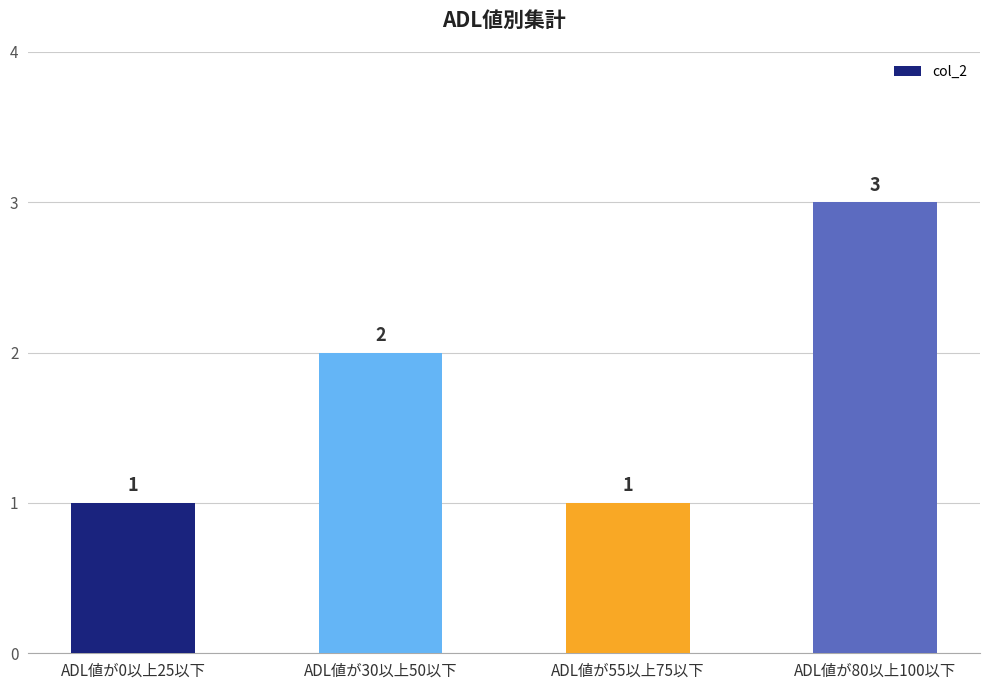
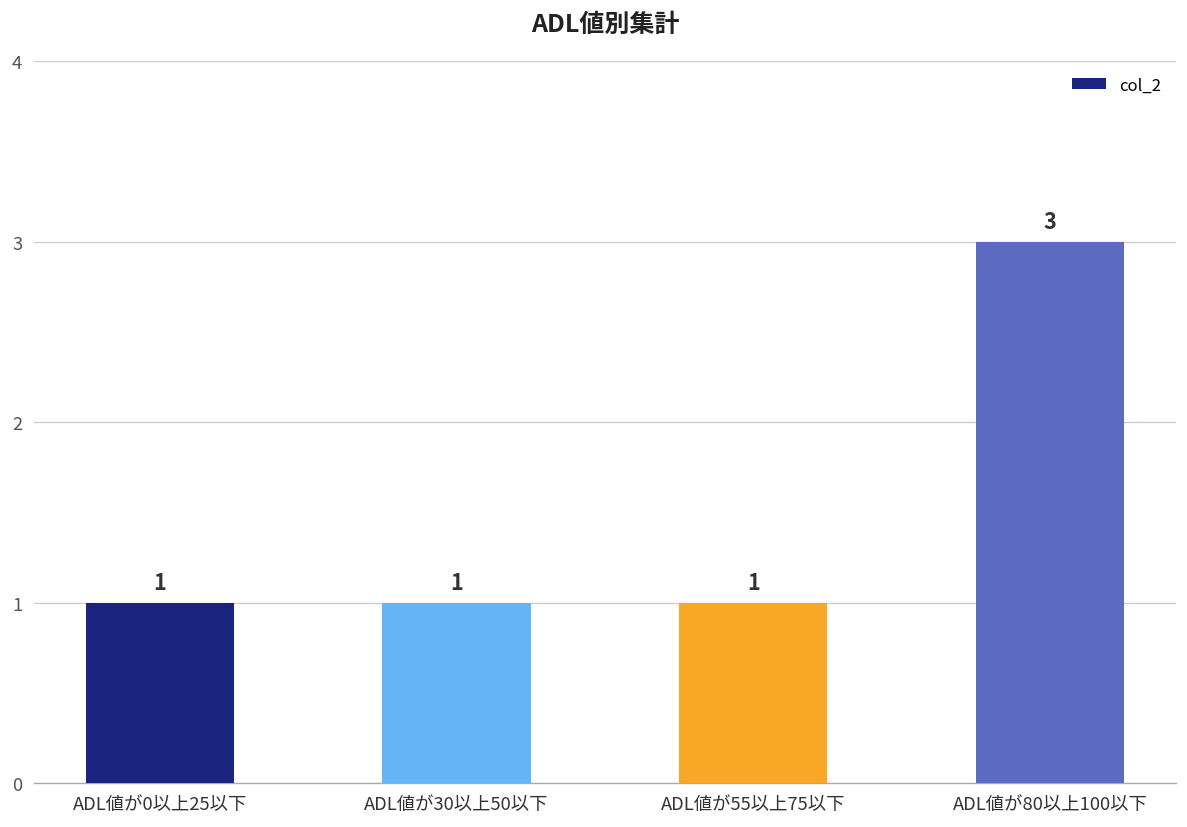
ADL値が30以上50以下: 2 -> 1
